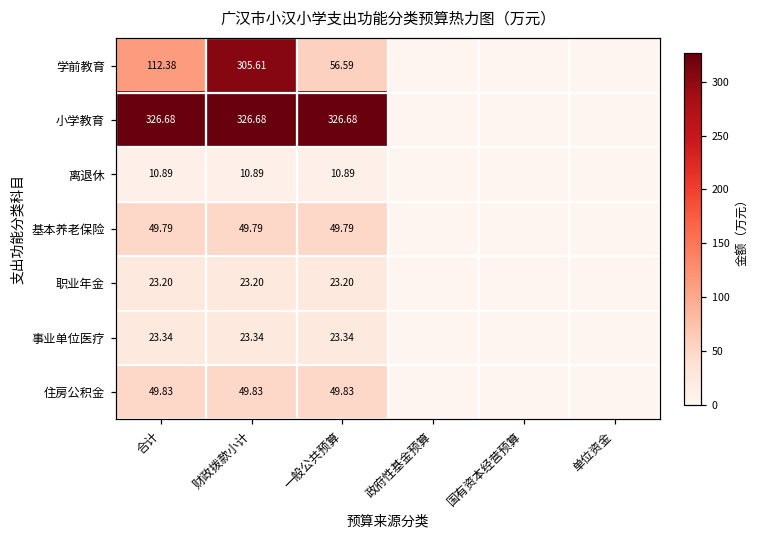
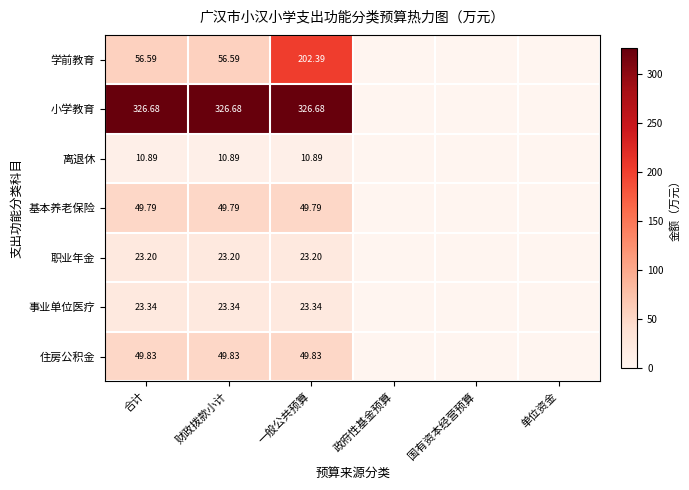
学前教育, 合计: 112.38 -> 56.59
学前教育, 财政拨款小计: 305.61 -> 56.59
学前教育, 一般公共预算: 56.59 -> 202.39
